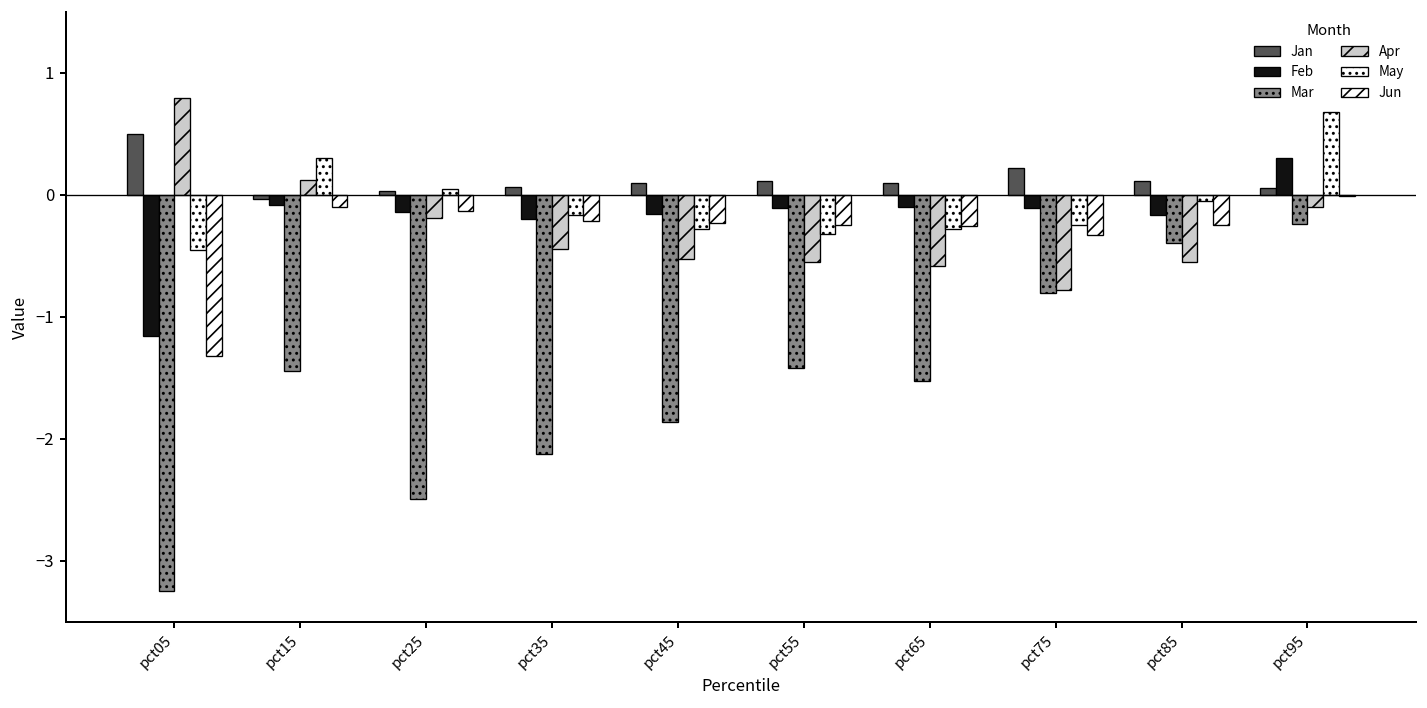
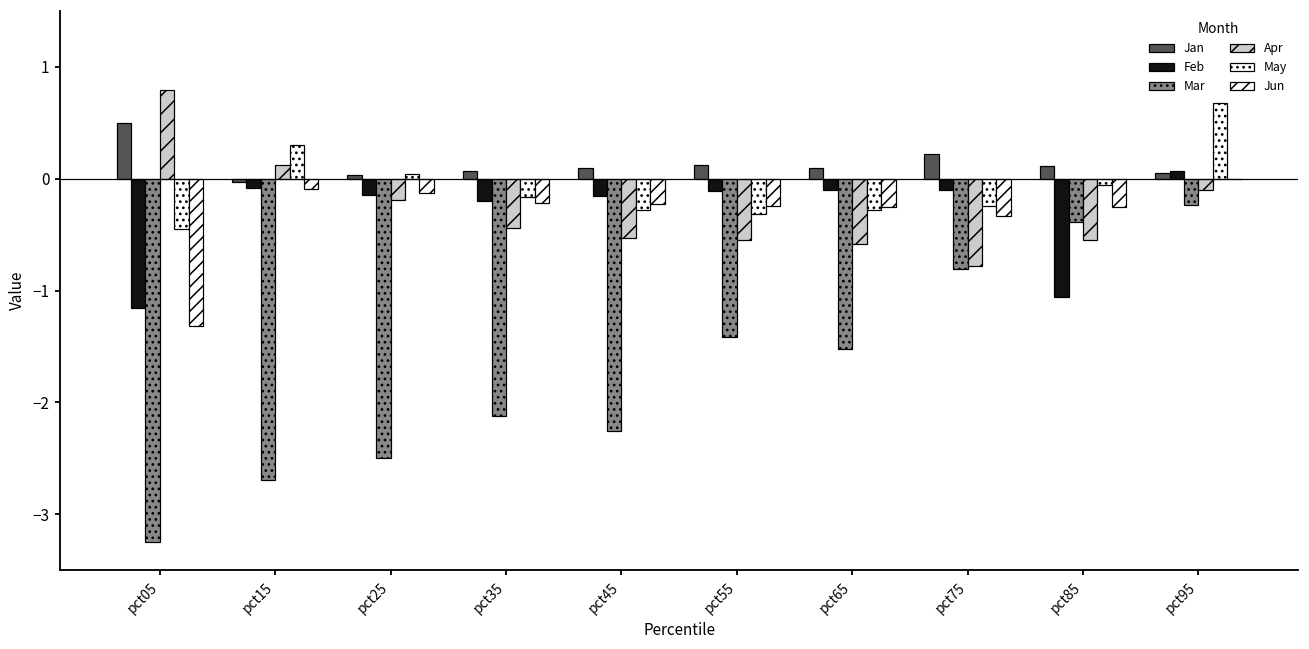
Mar, pct15: -1.45 -> -2.69
Mar, pct45: -1.86 -> -2.26
Feb, pct85: -0.17 -> -1.06
Feb, pct95: 0.30 -> 0.07
